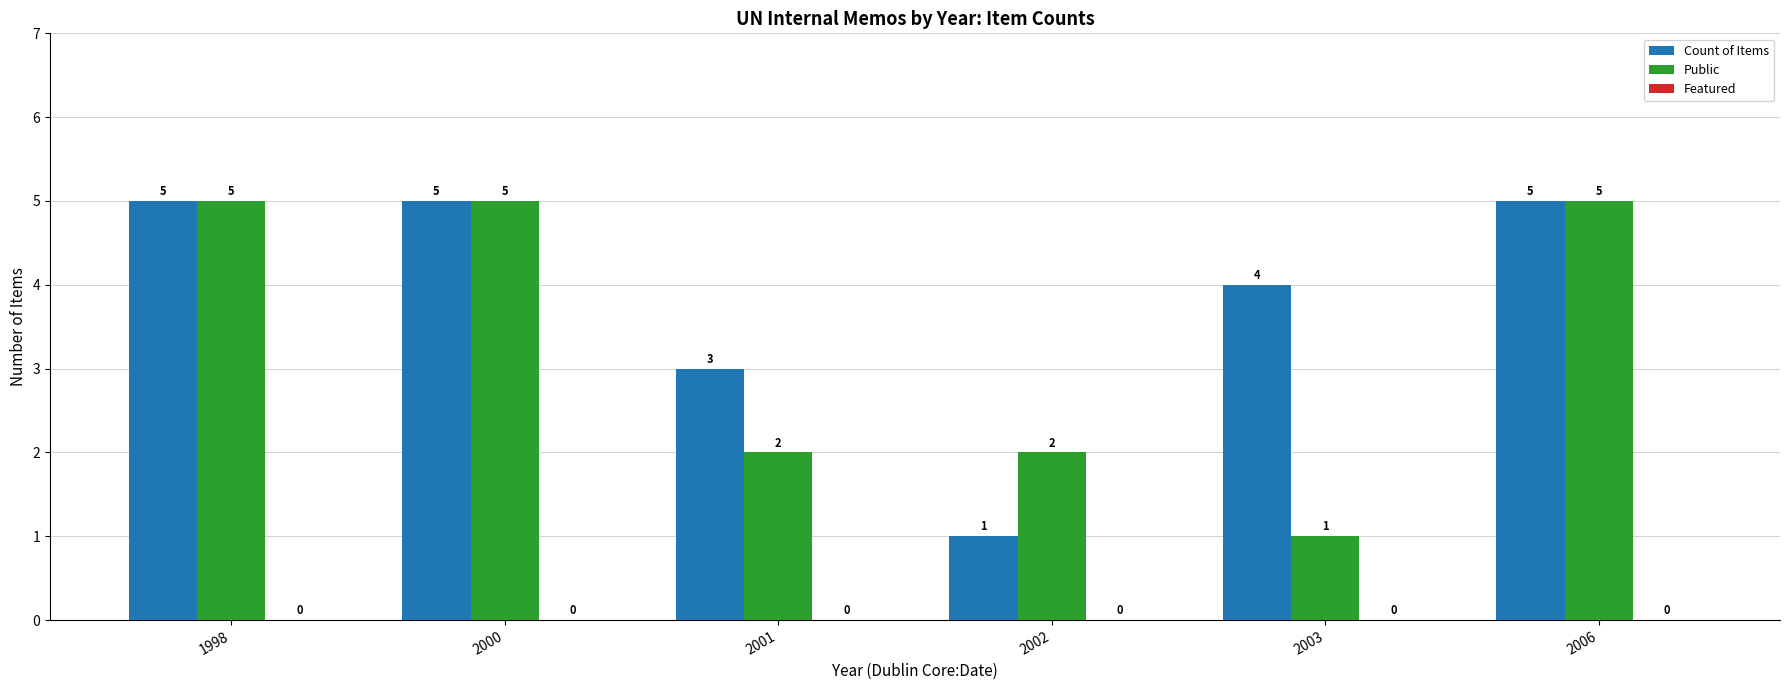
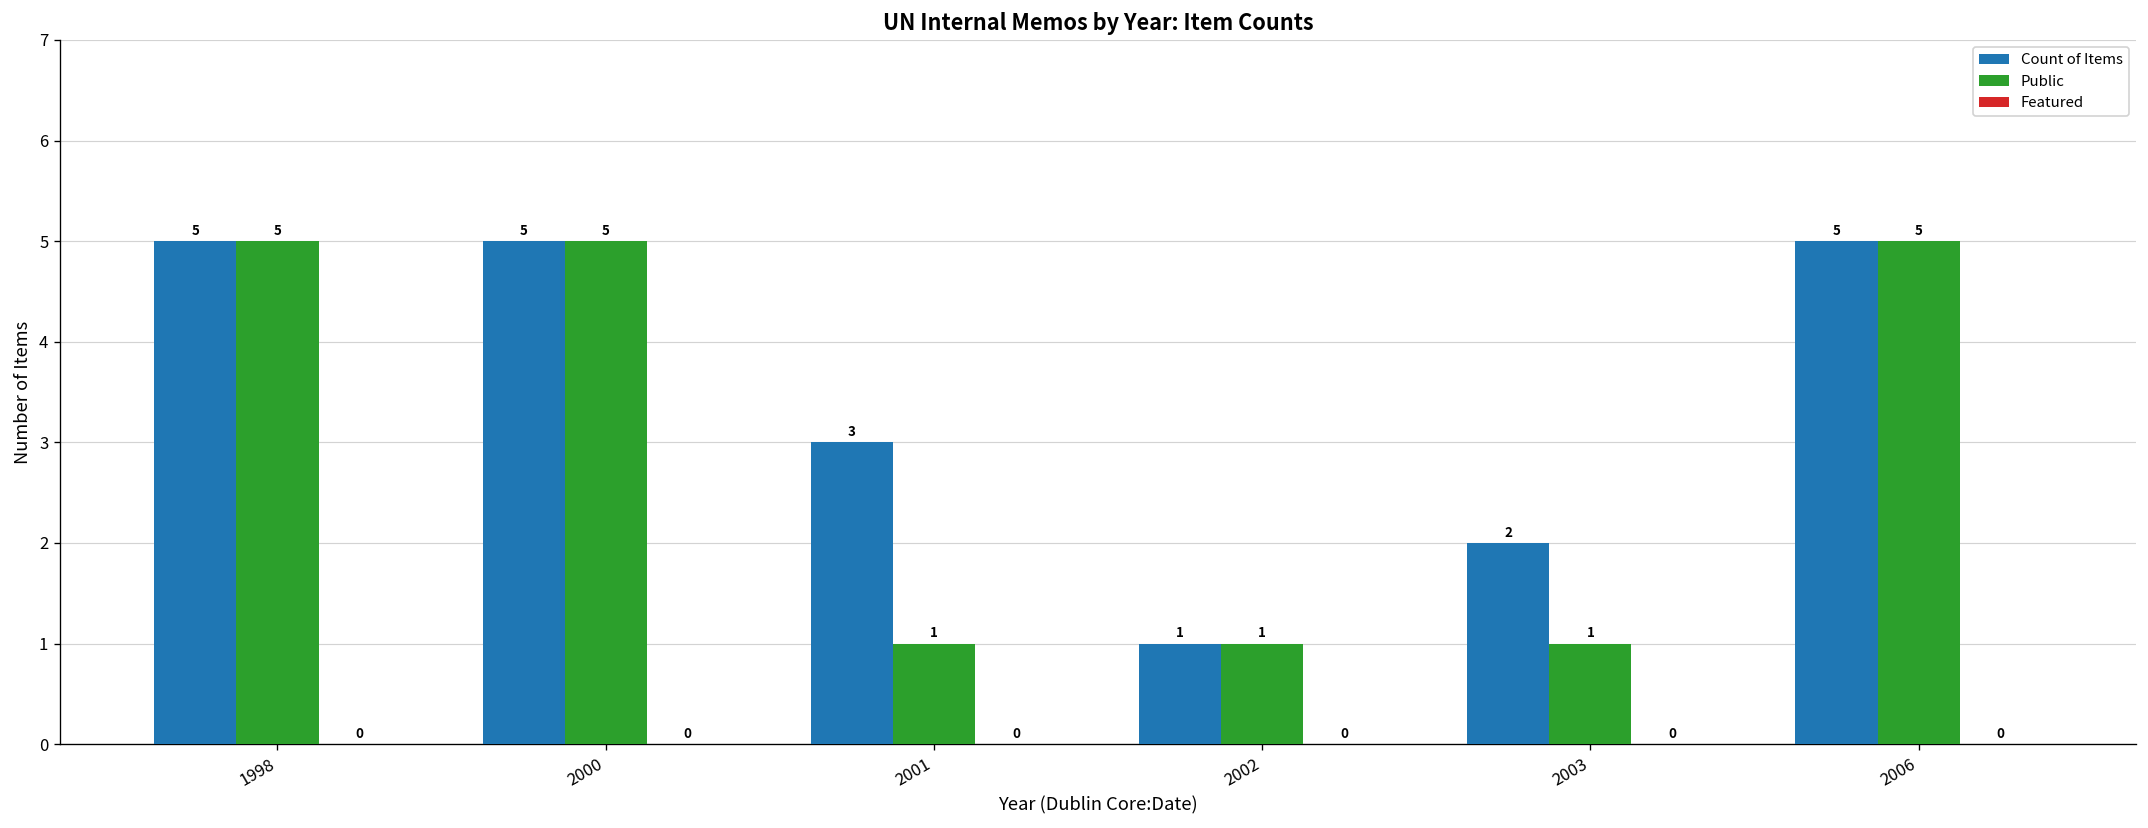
Public, 2001: 2 -> 1
Public, 2002: 2 -> 1
Count of Items, 2003: 4 -> 2
